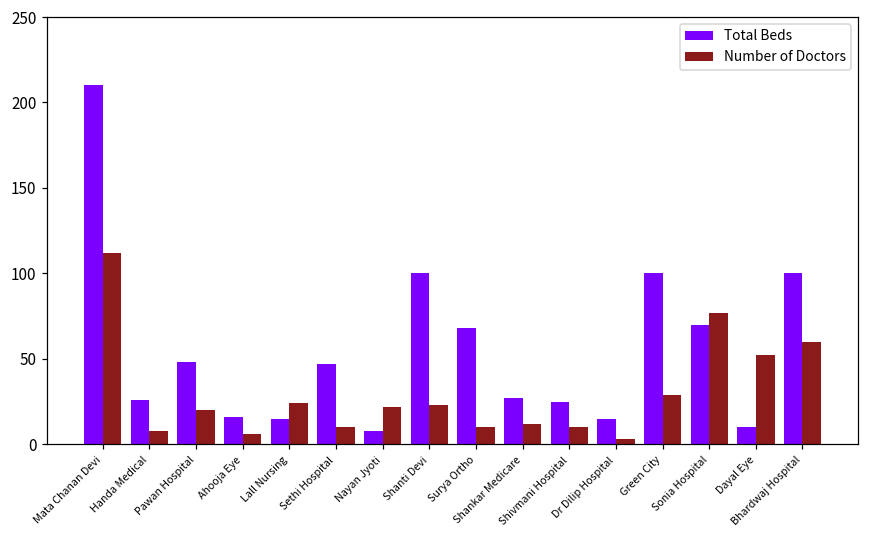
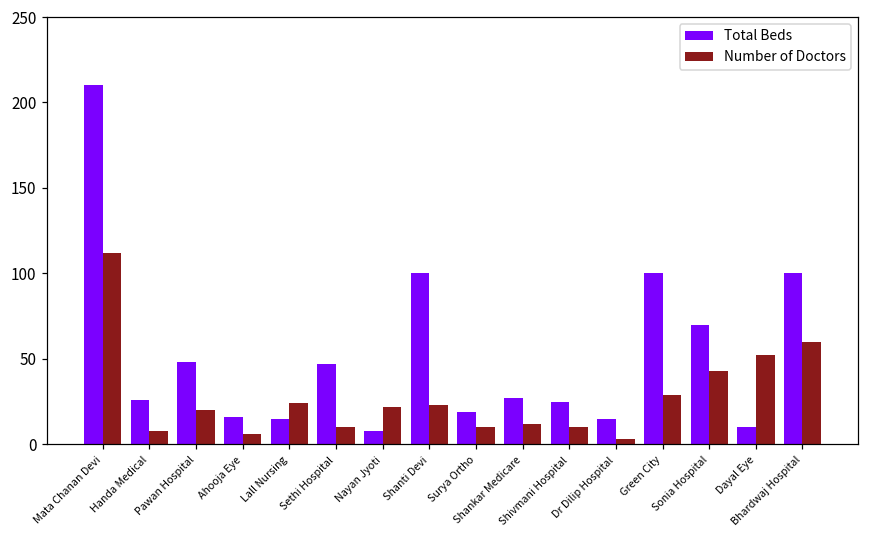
Total Beds, Surya Ortho: 68 -> 19
Number of Doctors, Sonia Hospital: 77 -> 43
